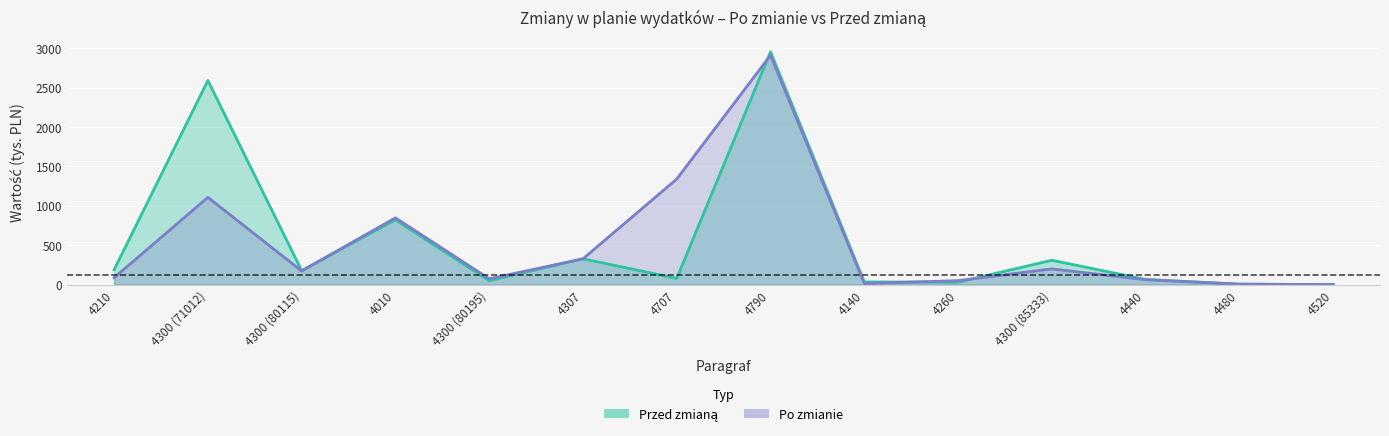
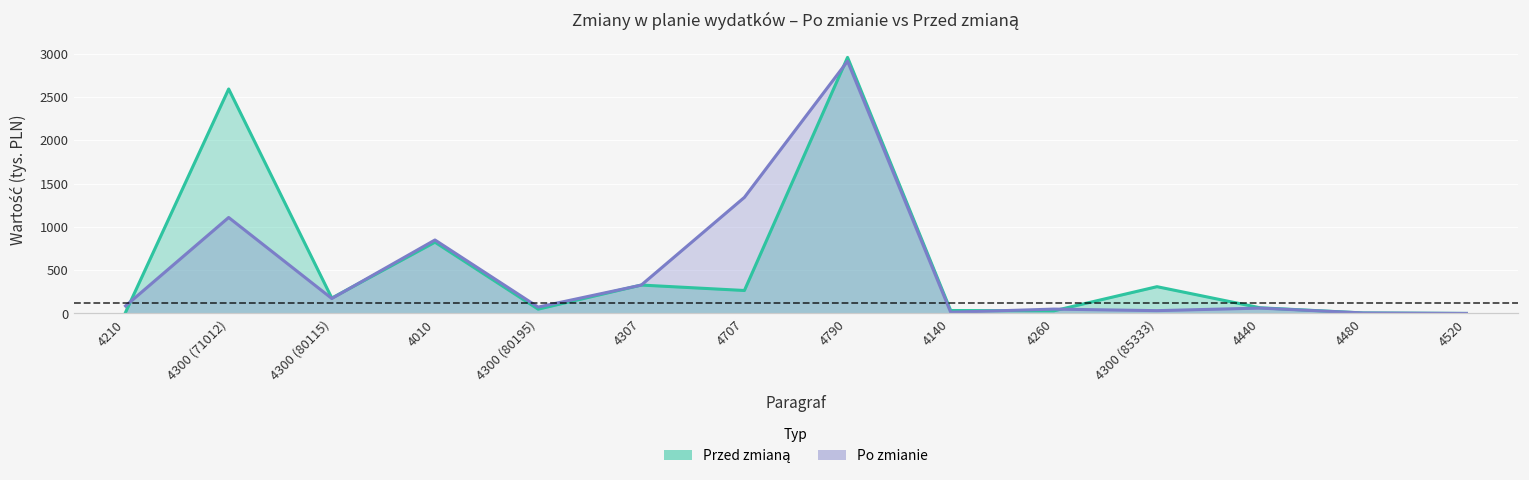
Przed zmianą, 4210: 200 -> 0
Przed zmianą, 4707: 100 -> 300
Po zmianie, 4300 (85333): 200 -> 0
